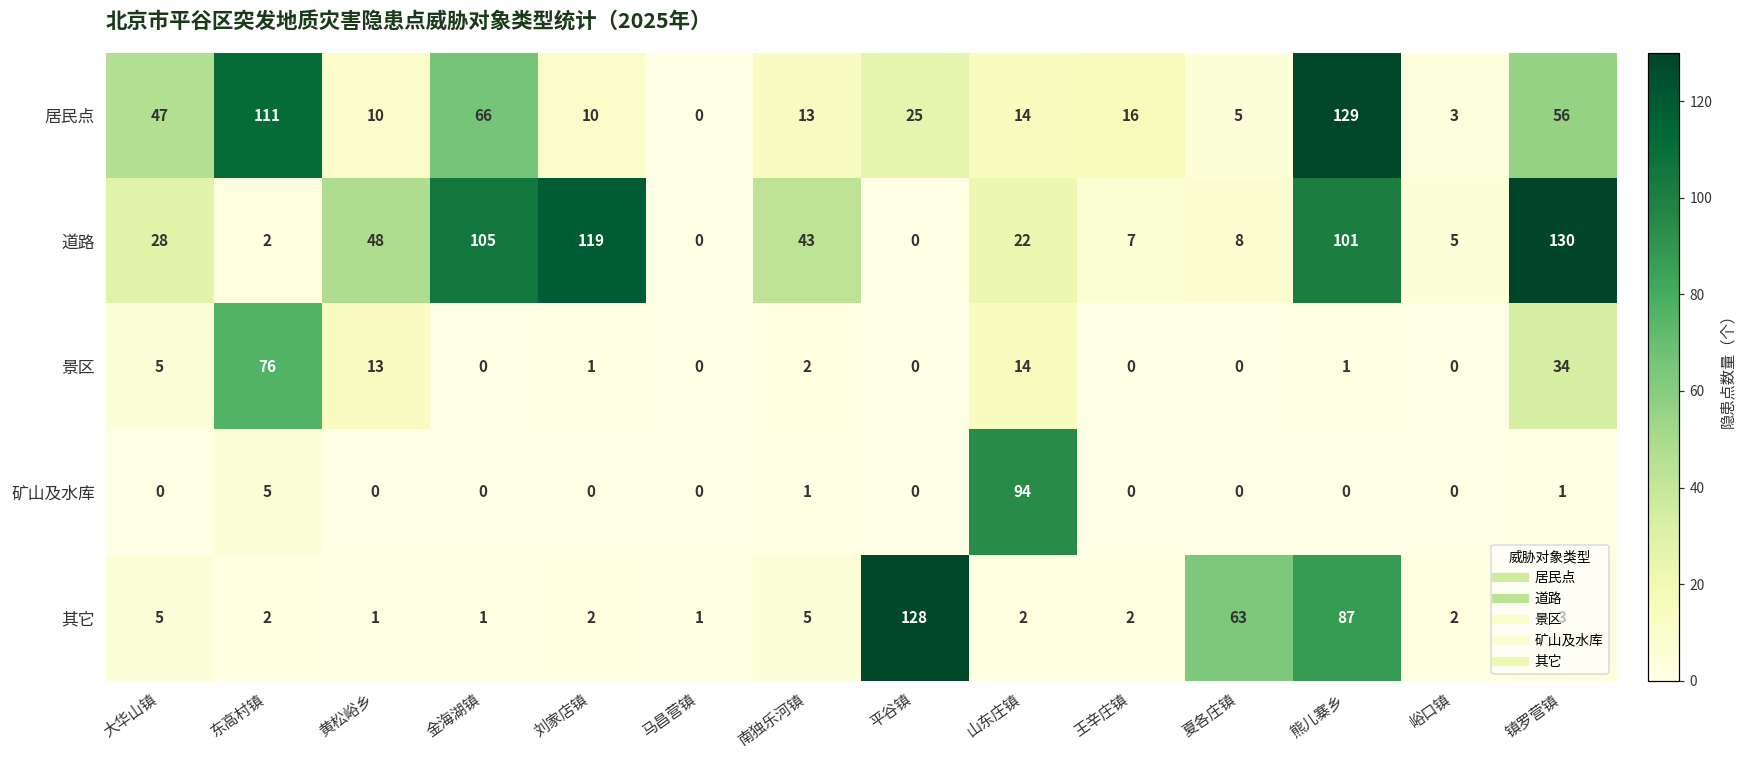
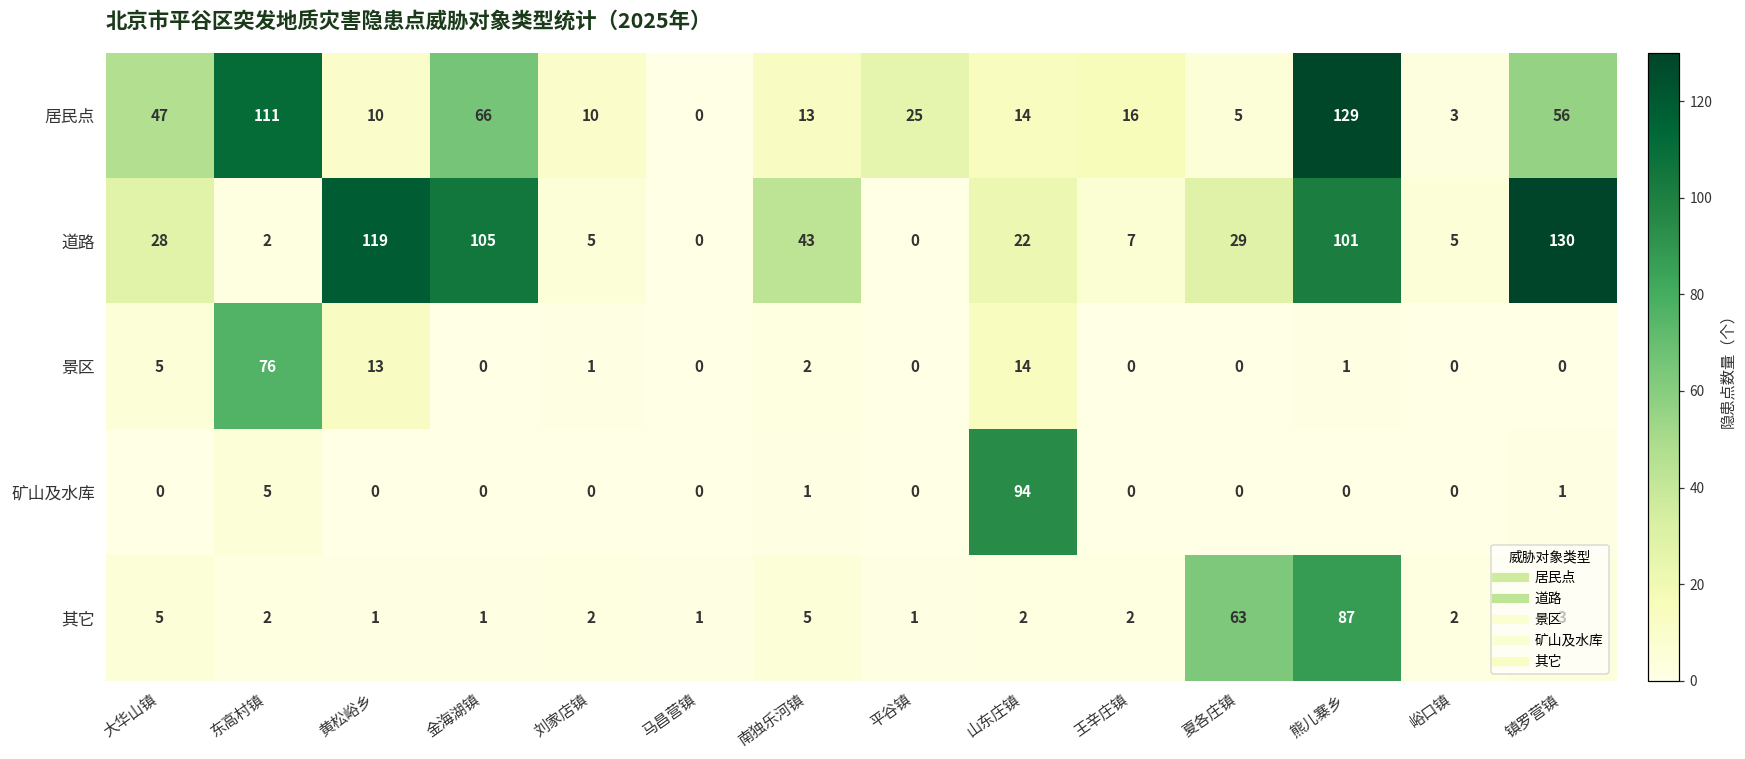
道路, 黄松峪乡: 48 -> 119
道路, 刘家店镇: 119 -> 5
道路, 夏各庄镇: 8 -> 29
景区, 镇罗营镇: 34 -> 0
其它, 平谷镇: 128 -> 1
